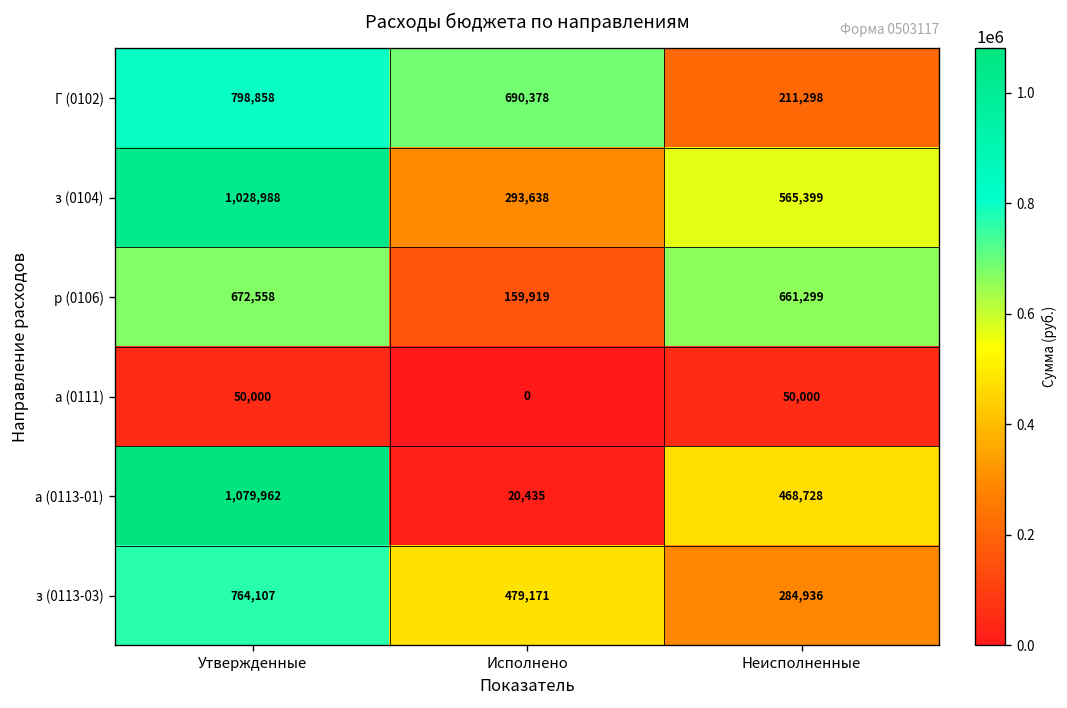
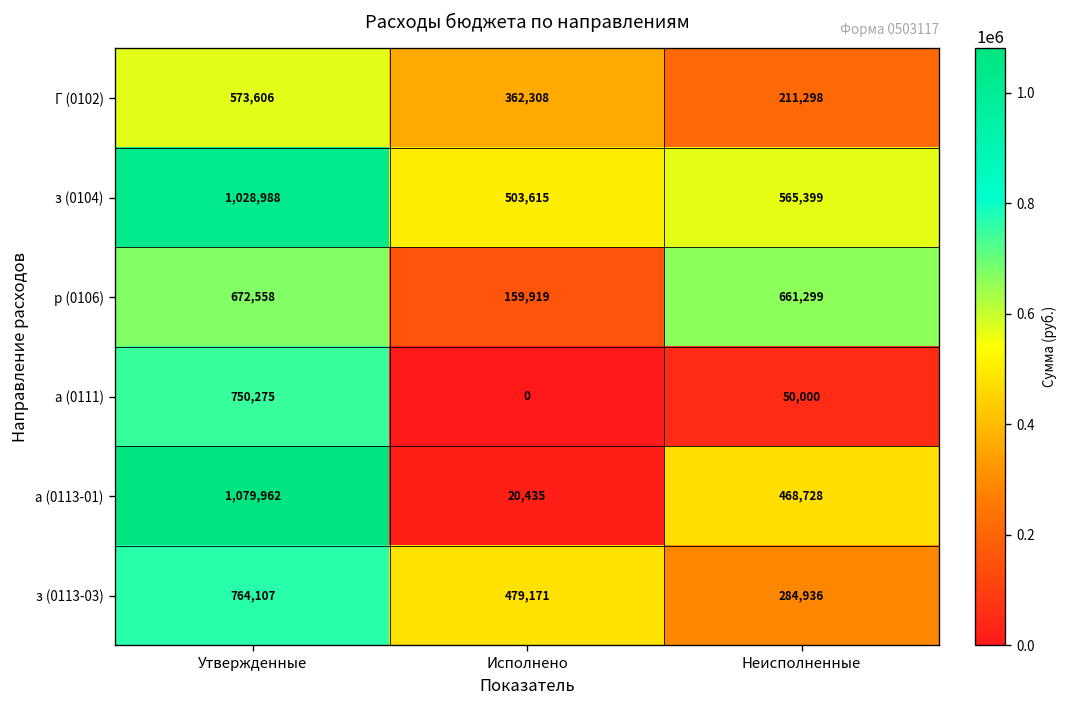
Г (0102), Утвержденные: 798,858 -> 573,606
Г (0102), Исполнено: 690,378 -> 362,308
з (0104), Исполнено: 293,638 -> 503,615
а (0111), Утвержденные: 50,000 -> 750,275
